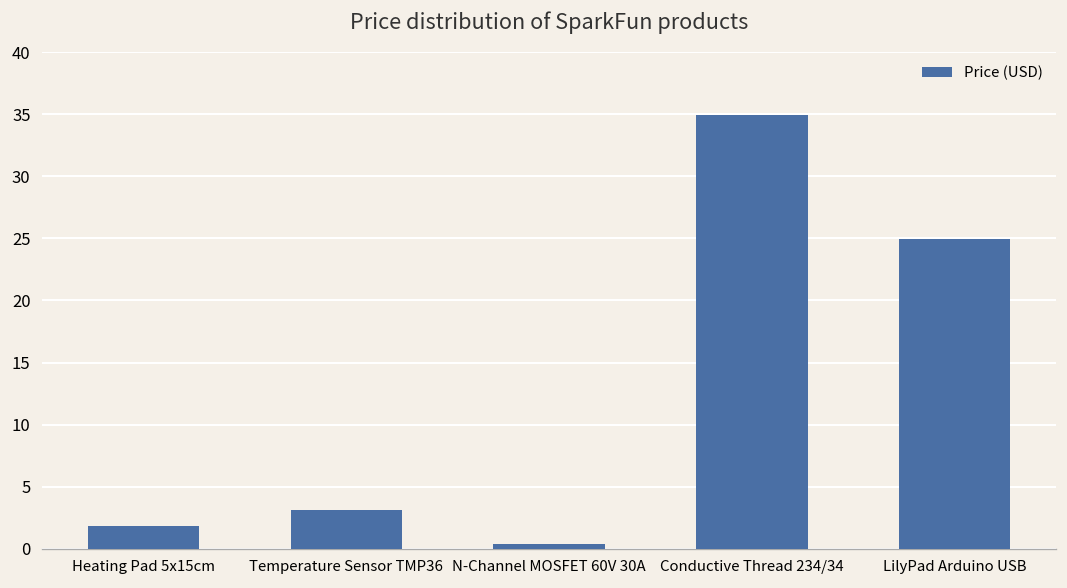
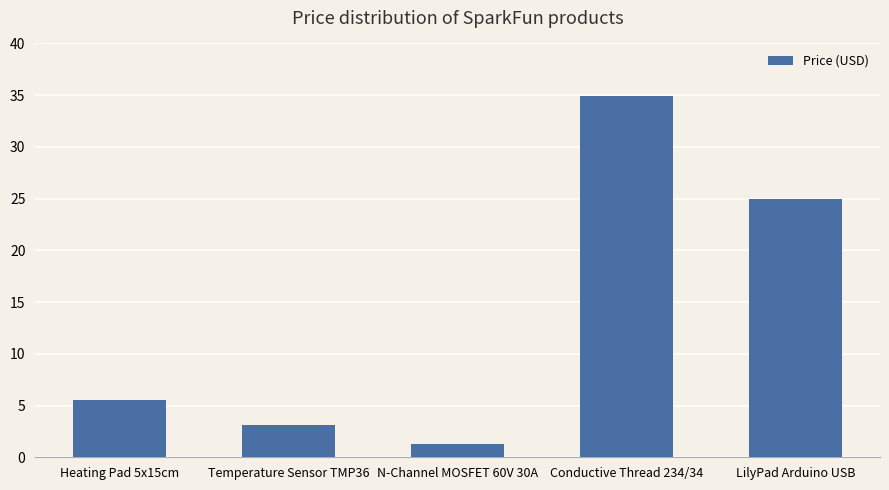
Heating Pad 5x15cm: 1.8 -> 5.5
N-Channel MOSFET 60V 30A: 0.4 -> 1.3
